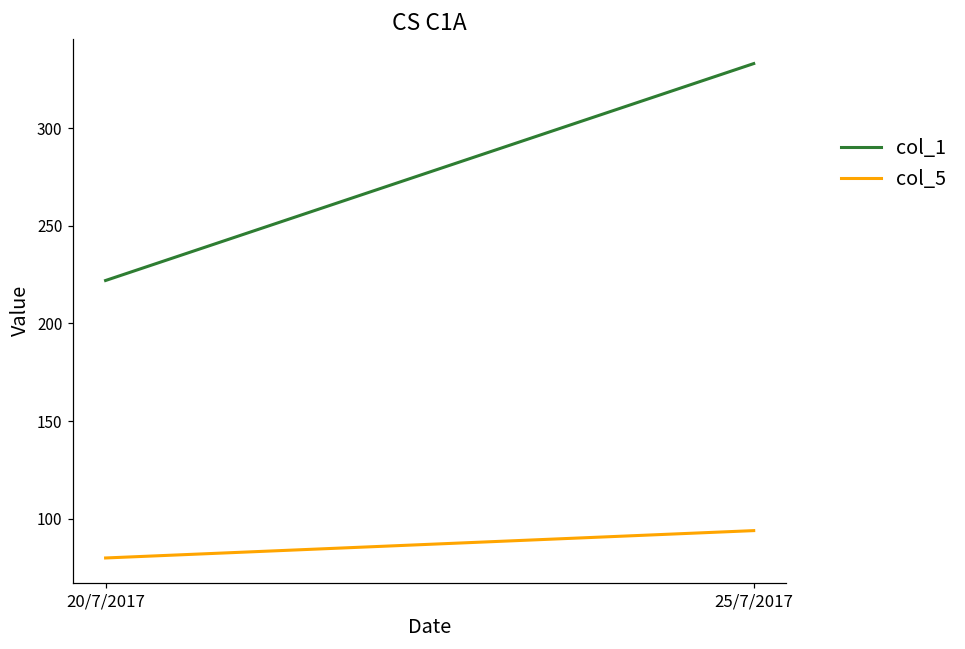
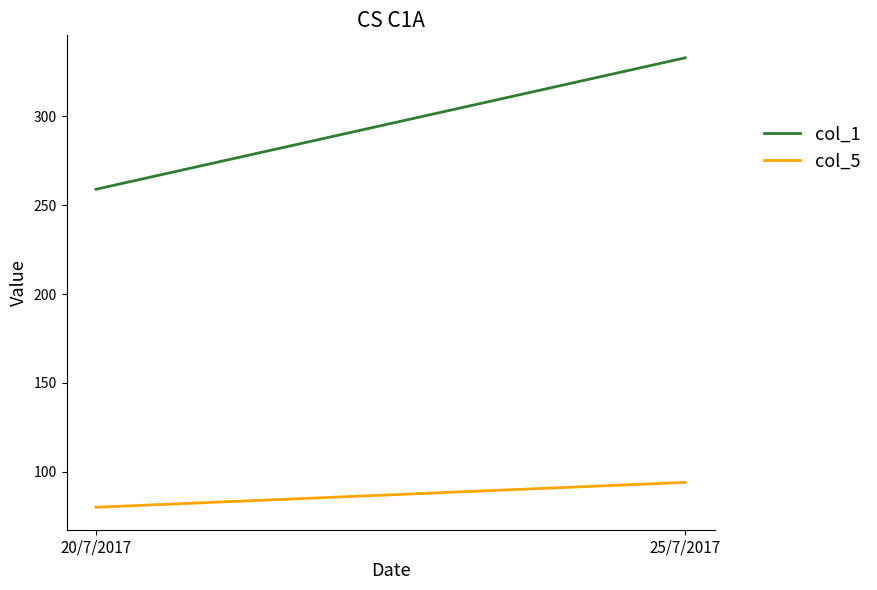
col_1, 20/7/2017: 222 -> 259
